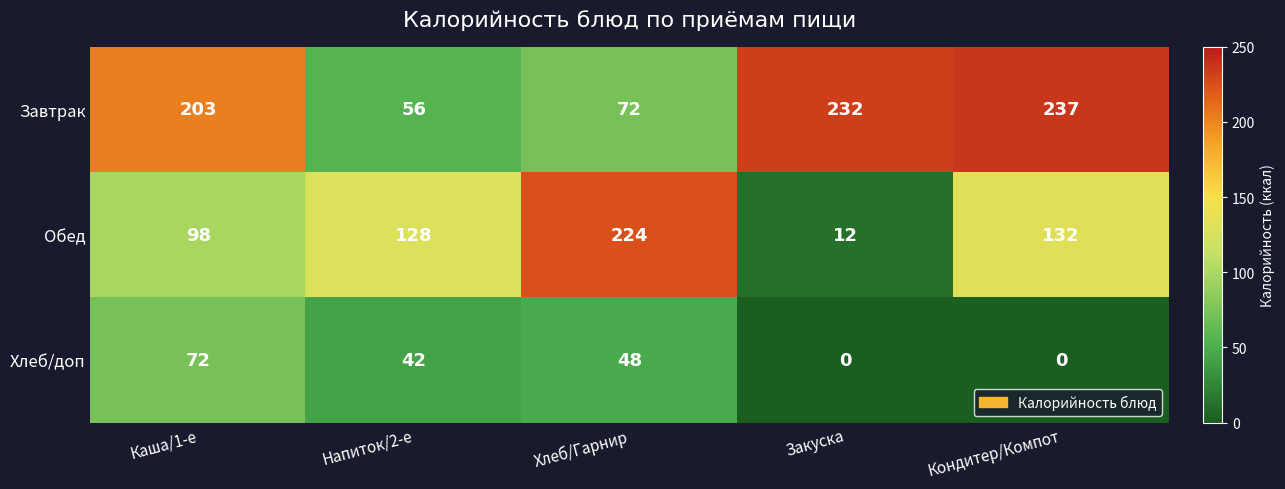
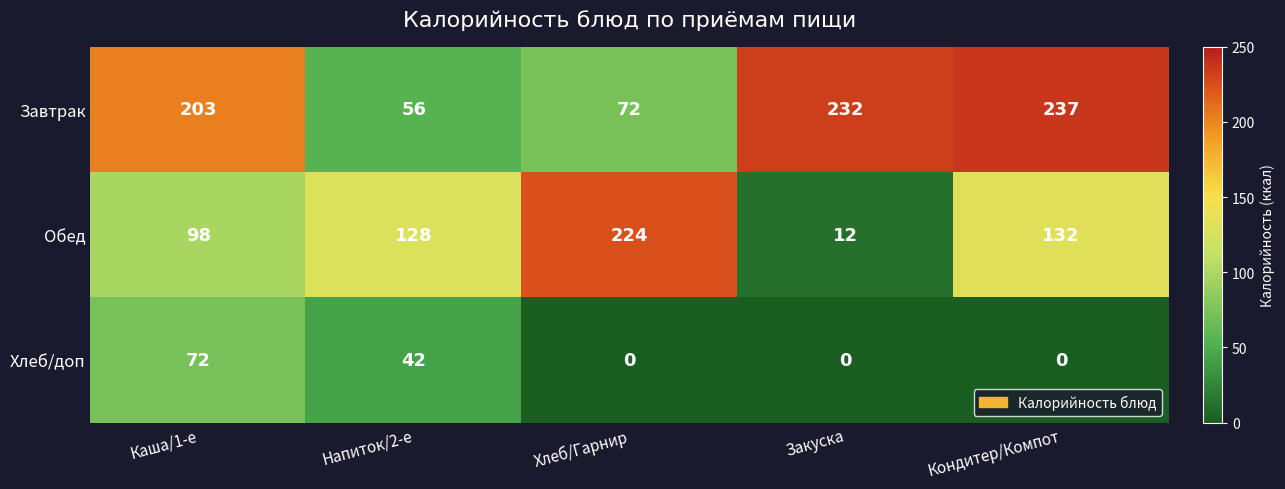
Хлеб/доп, Хлеб/Гарнир: 48 -> 0
